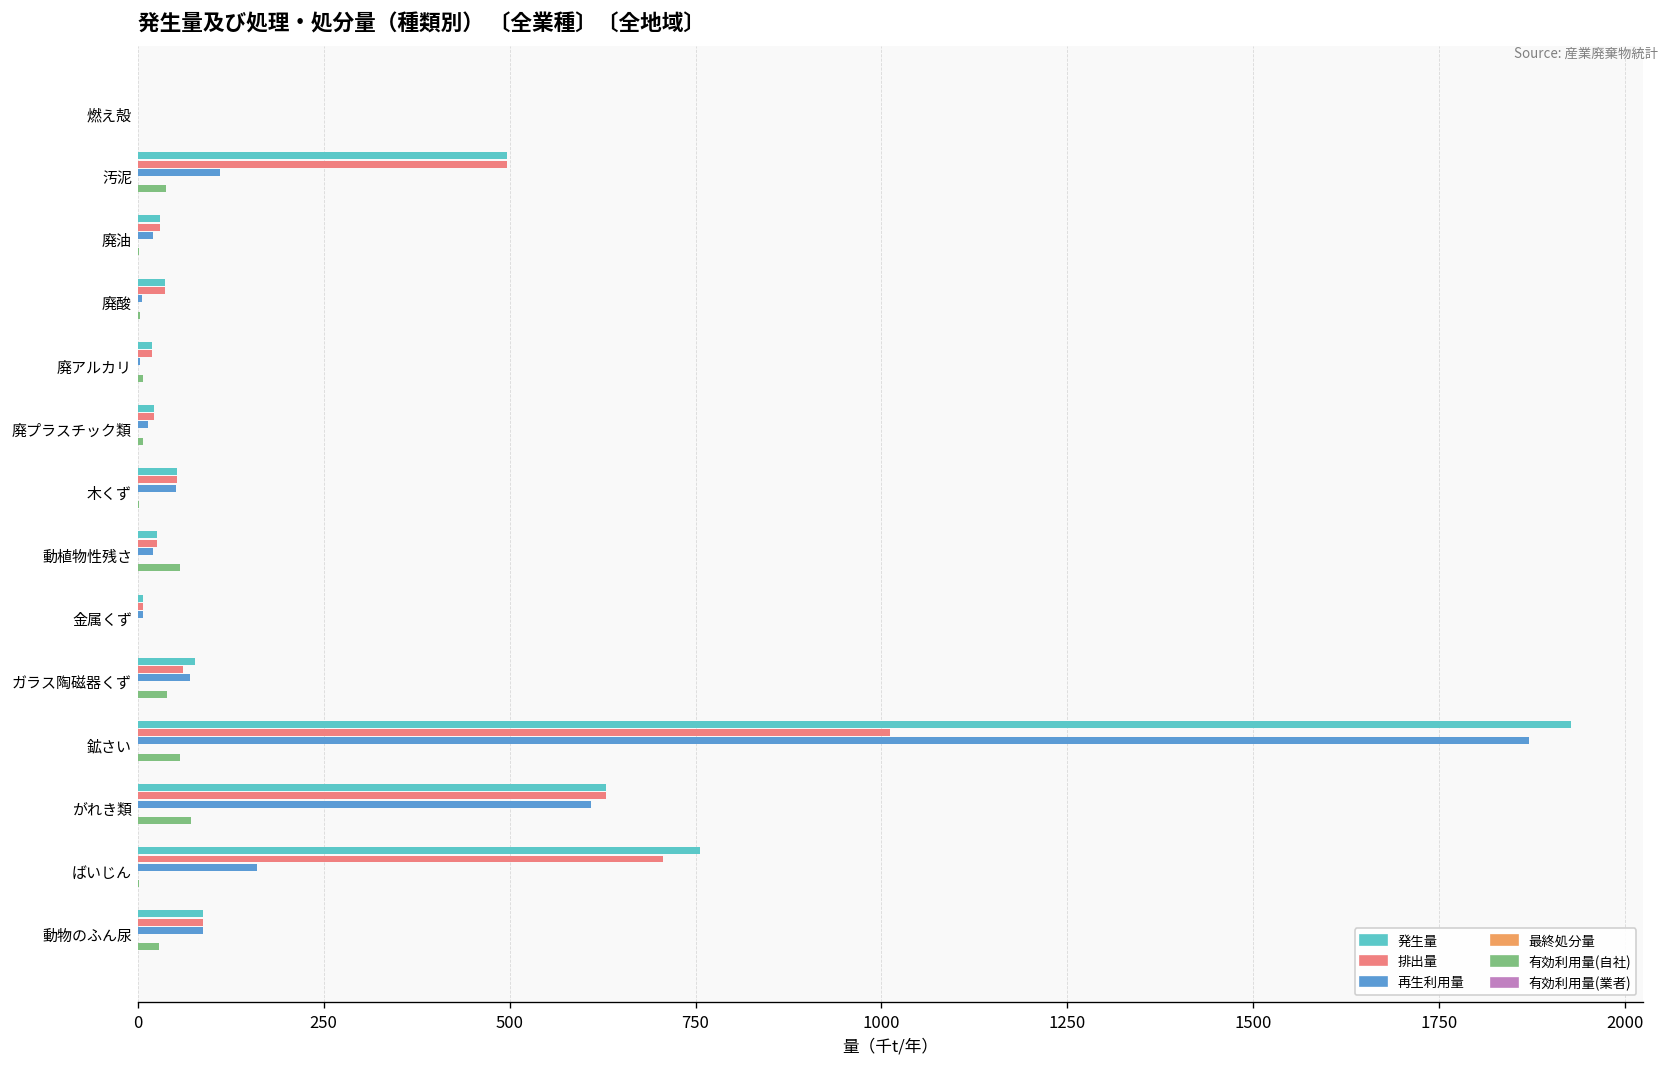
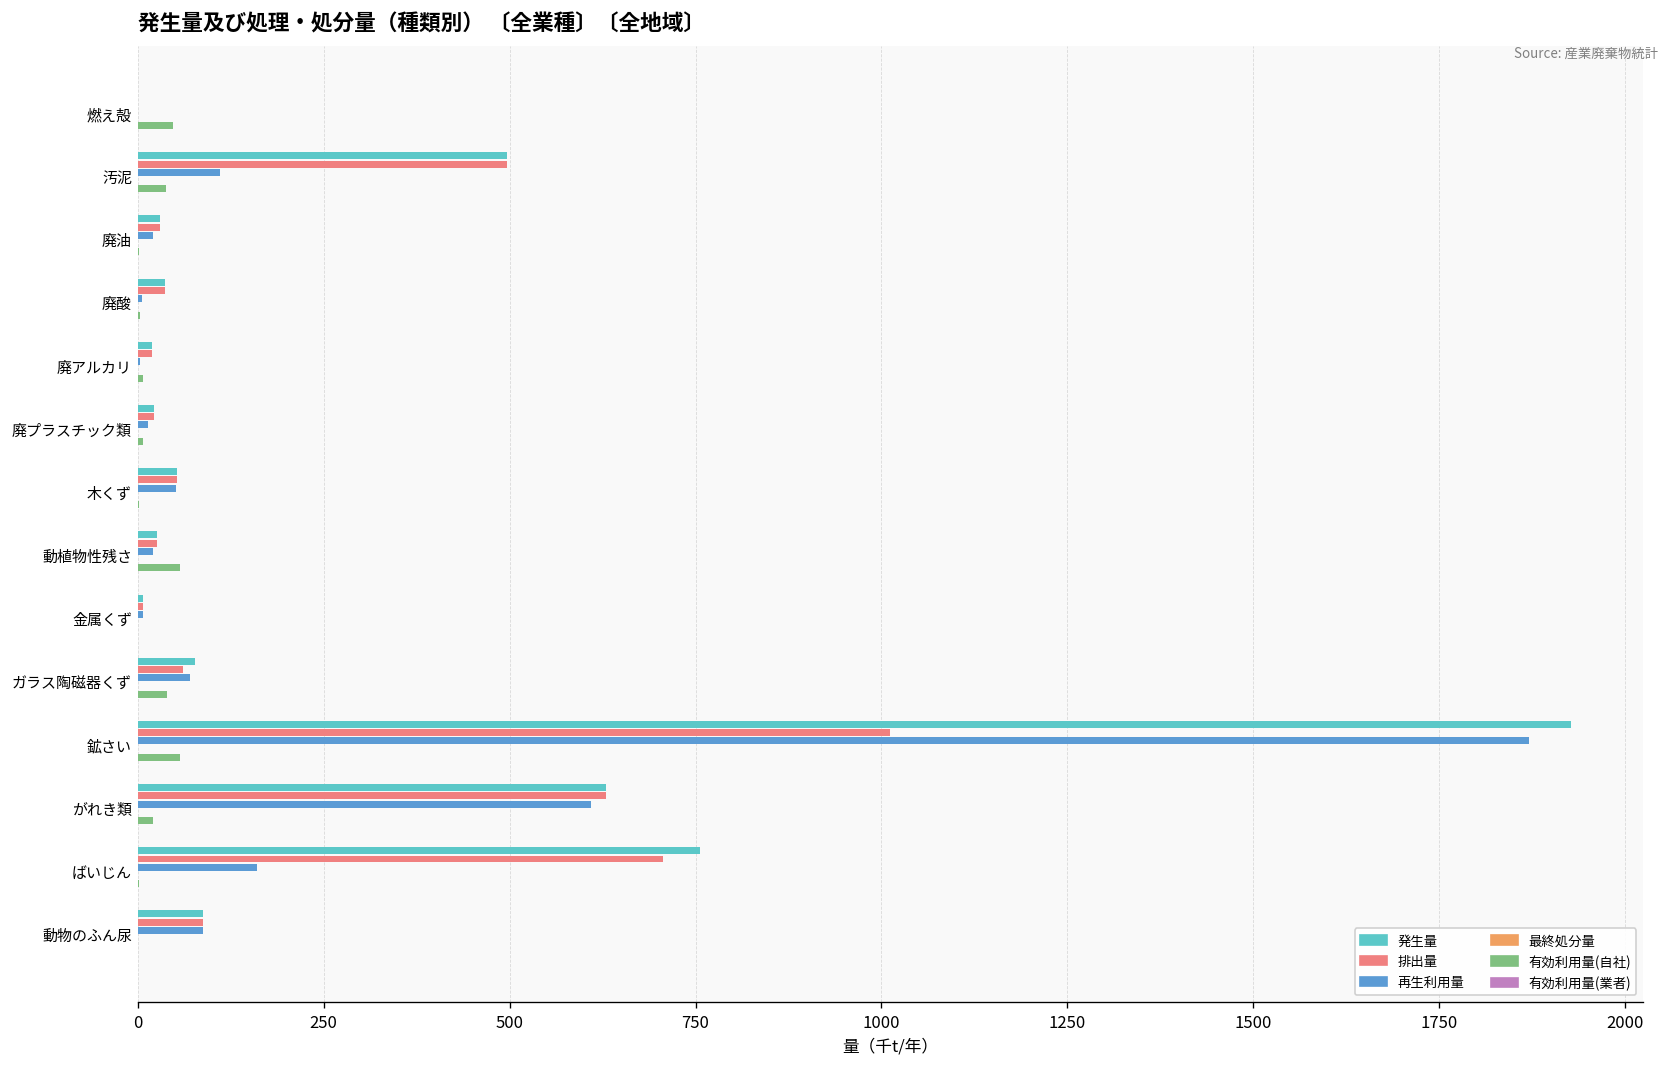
有効利用量(自社), 燃え殻: 0 -> 50
有効利用量(自社), がれき類: 70 -> 20
有効利用量(自社), 動物のふん尿: 30 -> 0
